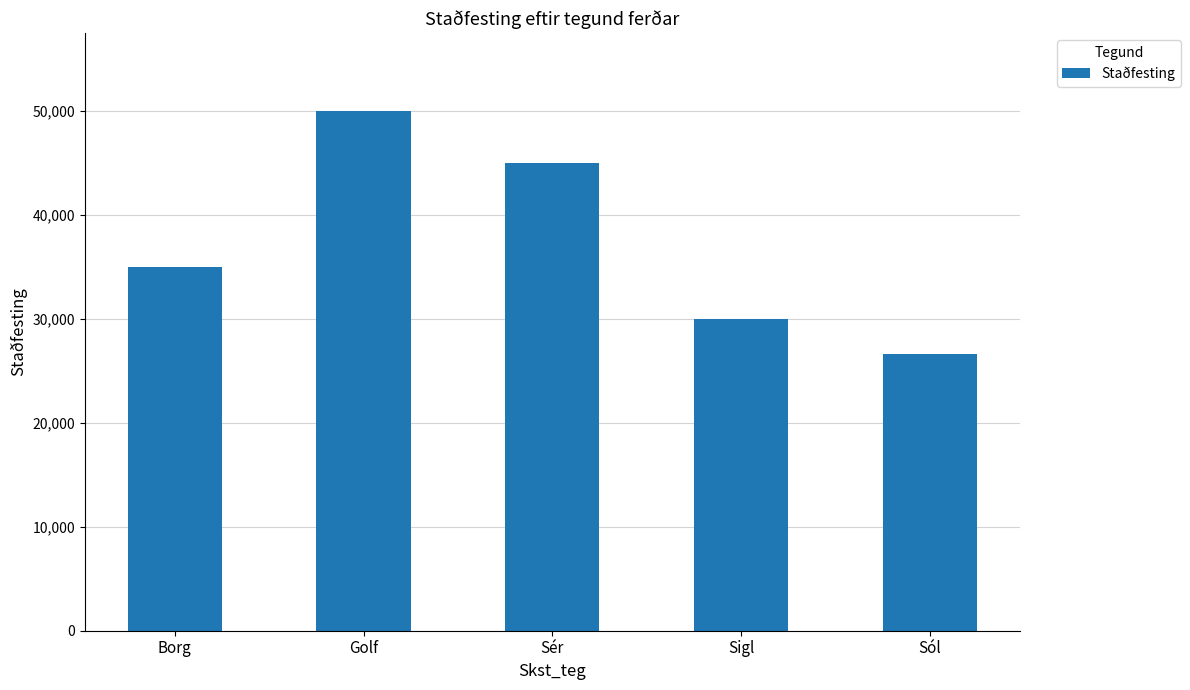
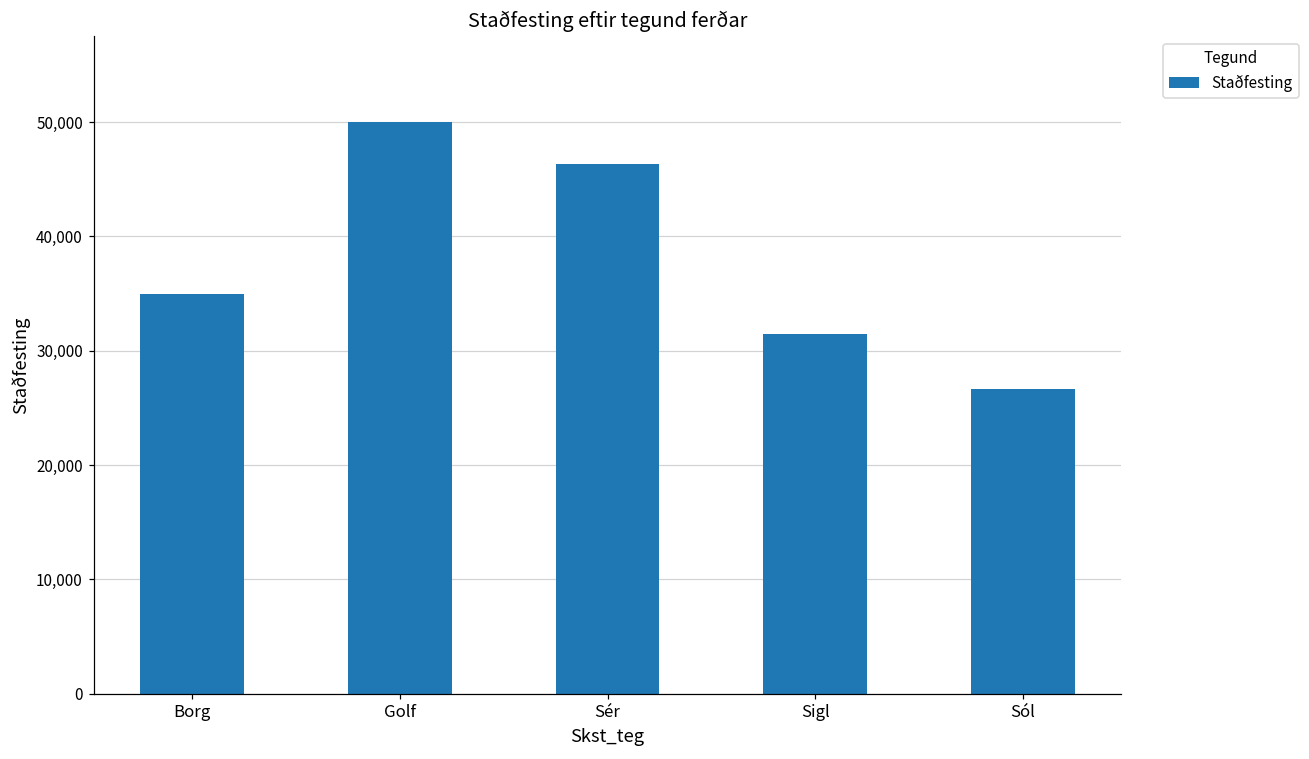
Sér: 45,000 -> 46,400
Sigl: 30,000 -> 31,500
